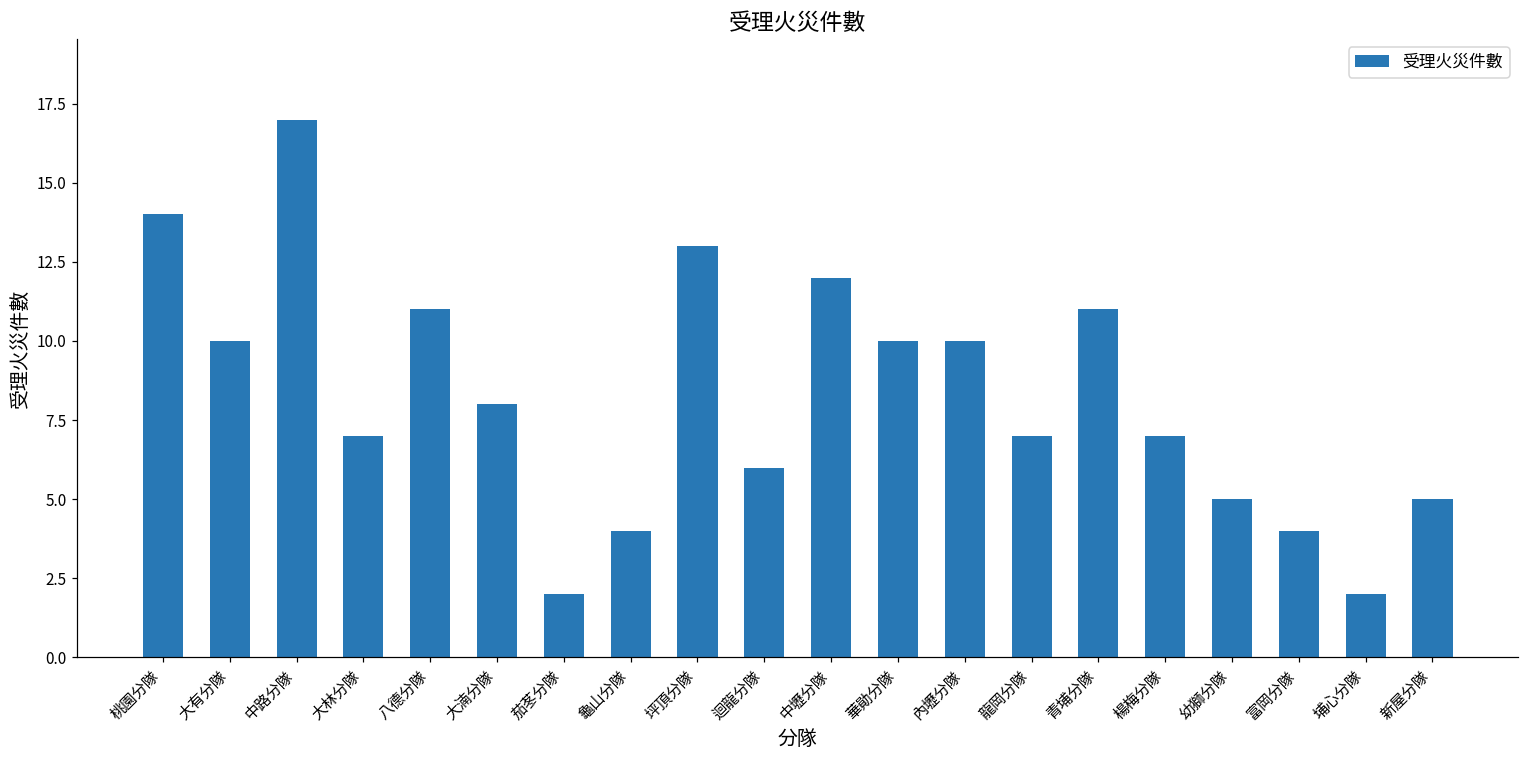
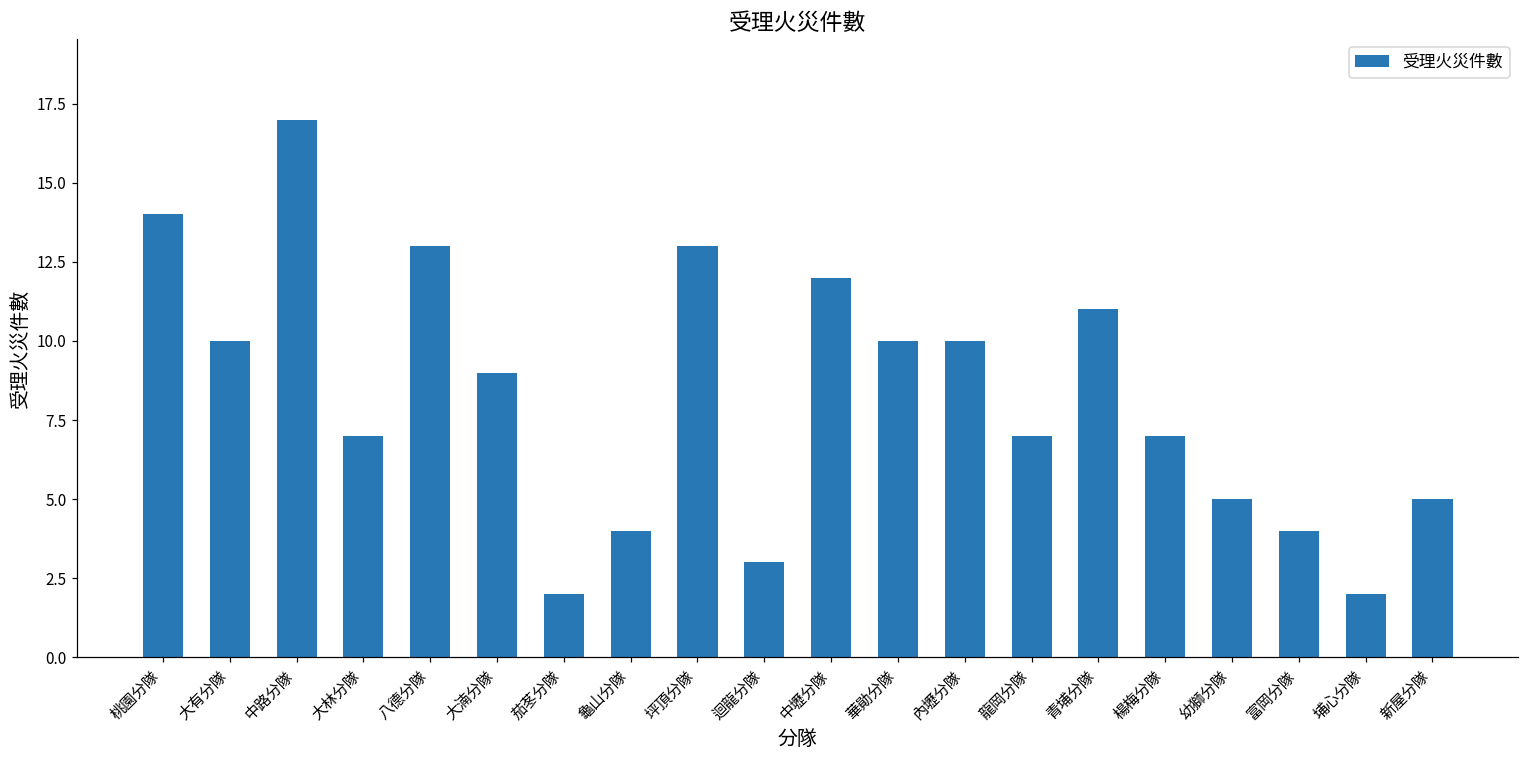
八德分隊: 11 -> 13
大湳分隊: 8 -> 9
迴龍分隊: 6 -> 3
